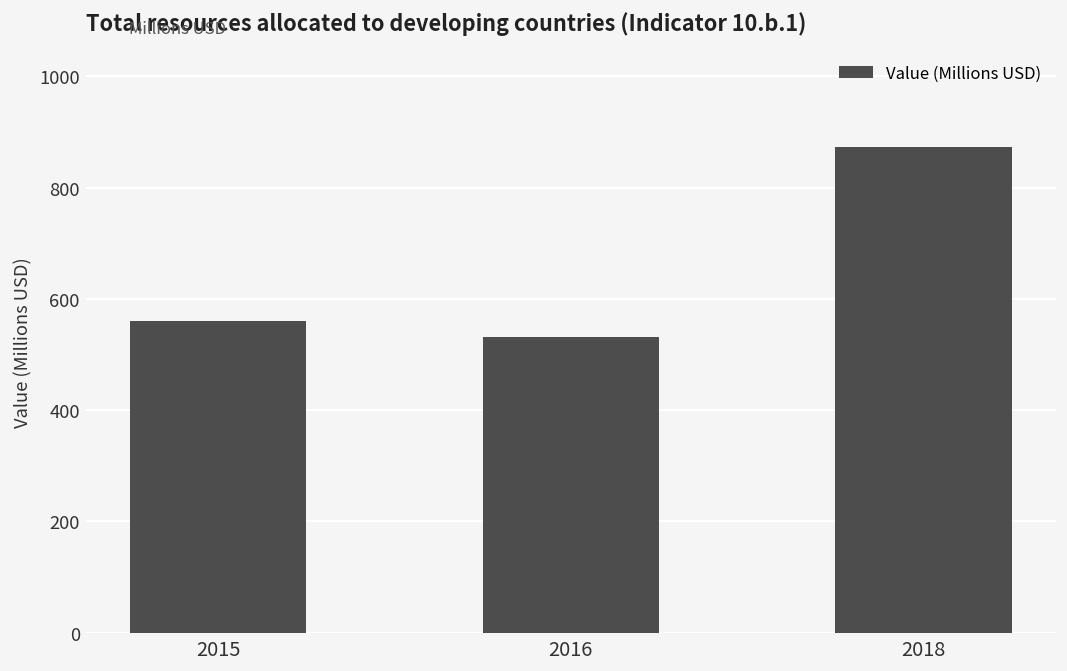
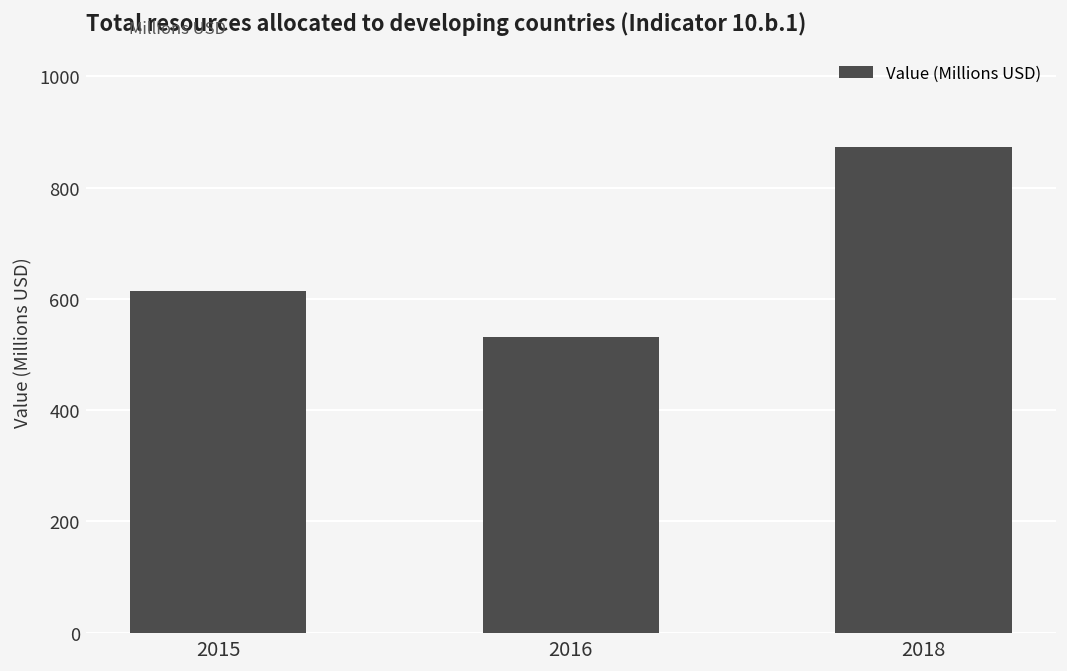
2015: 560 -> 610
